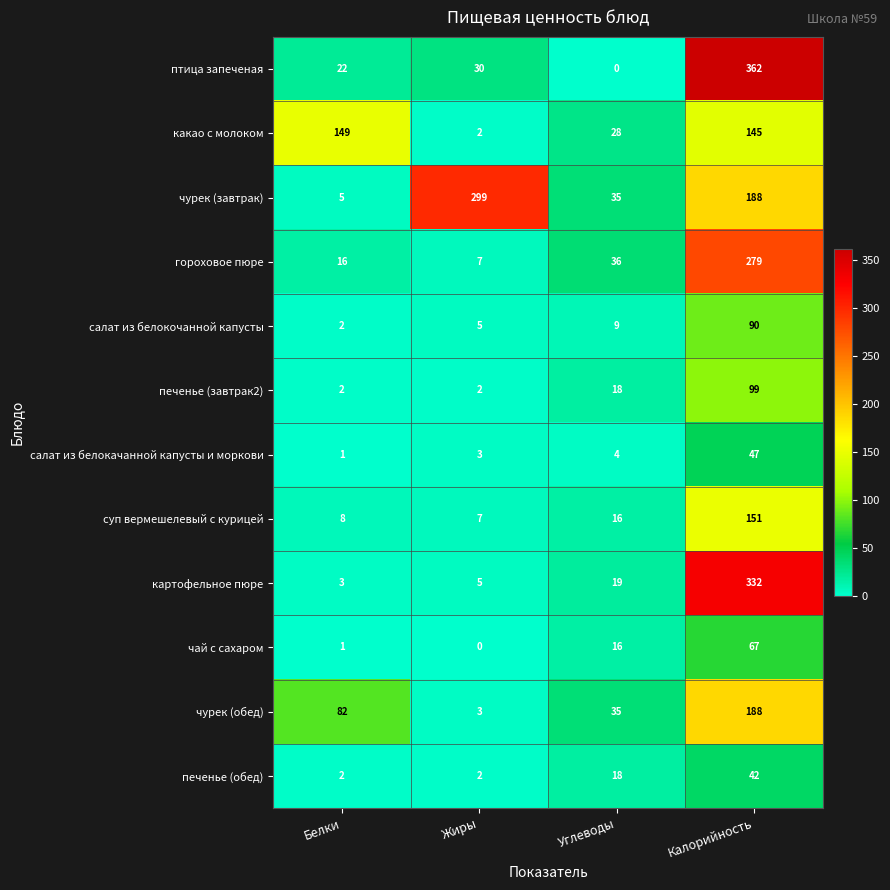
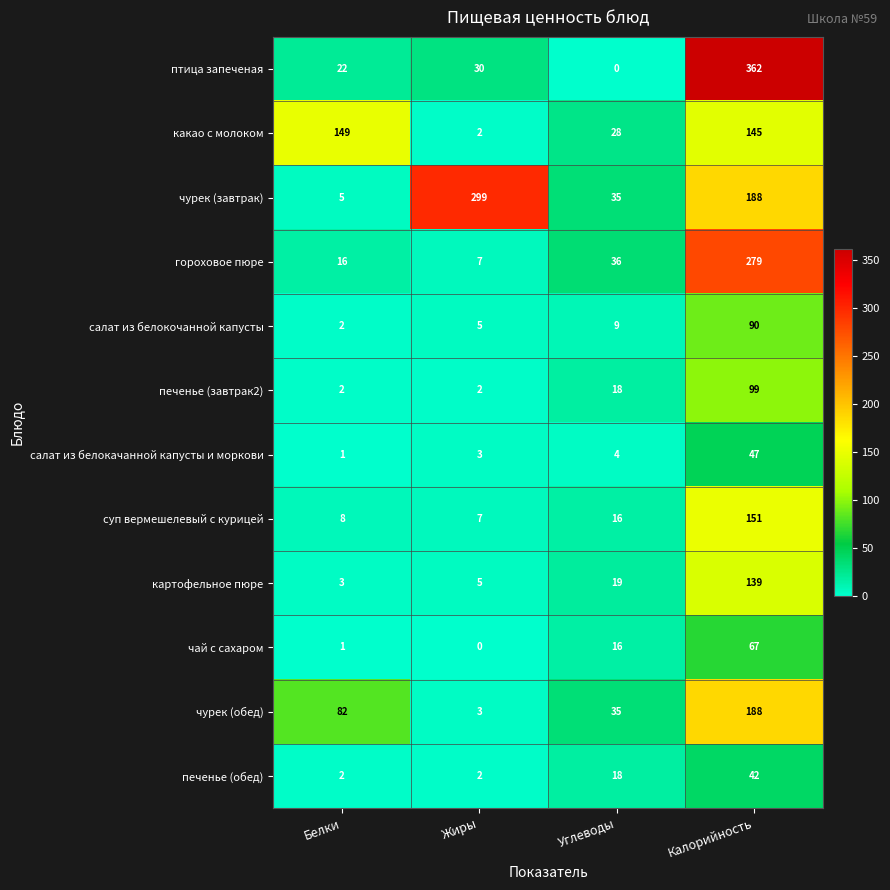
картофельное пюре, Калорийность: 332 -> 139
